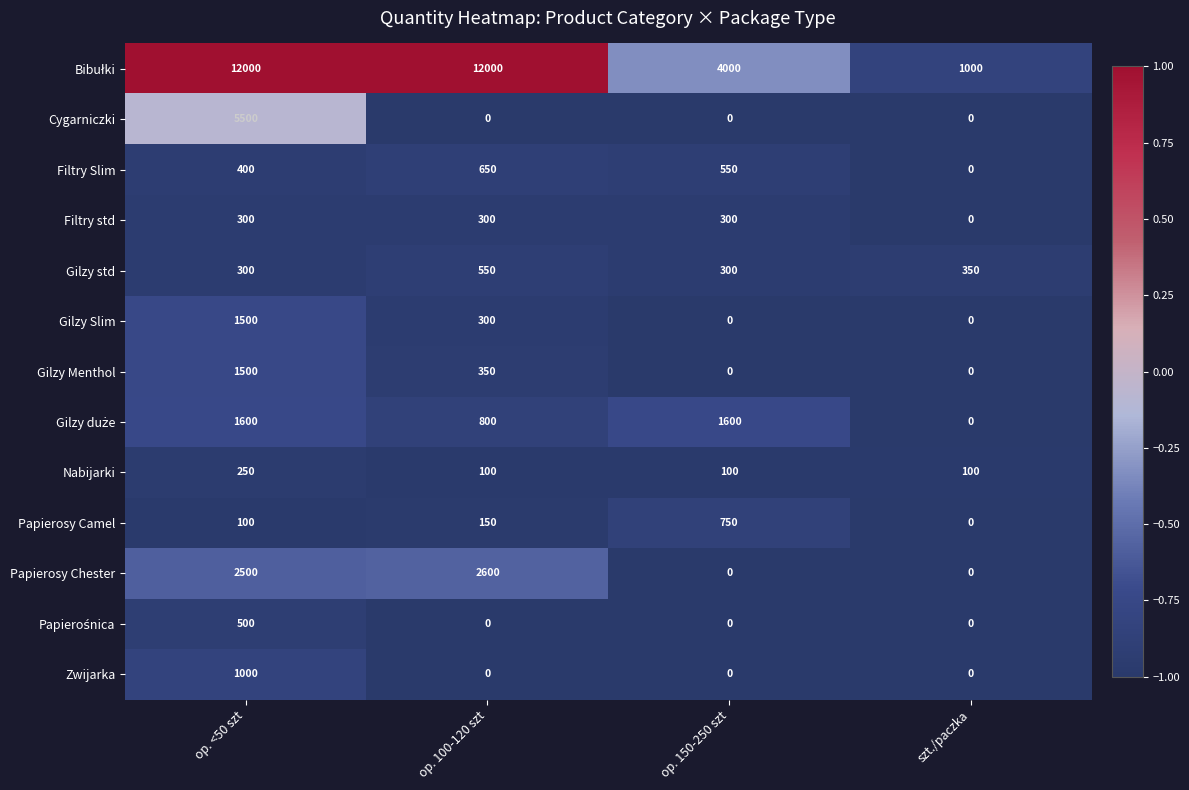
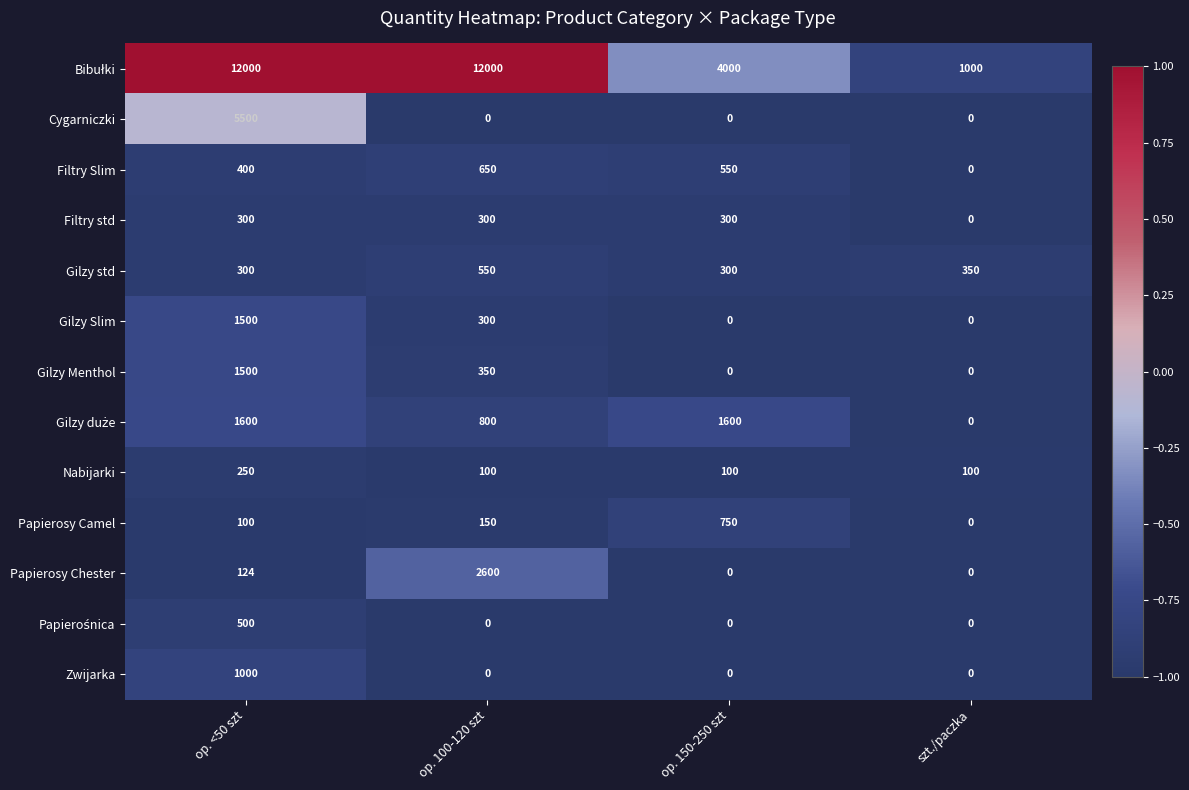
Papierosy Chester, op. <50 szt: 2500 -> 124
